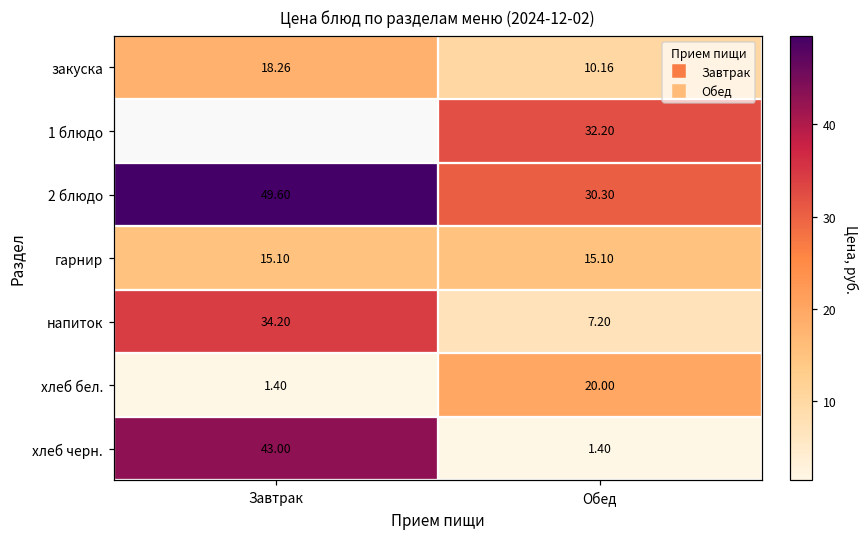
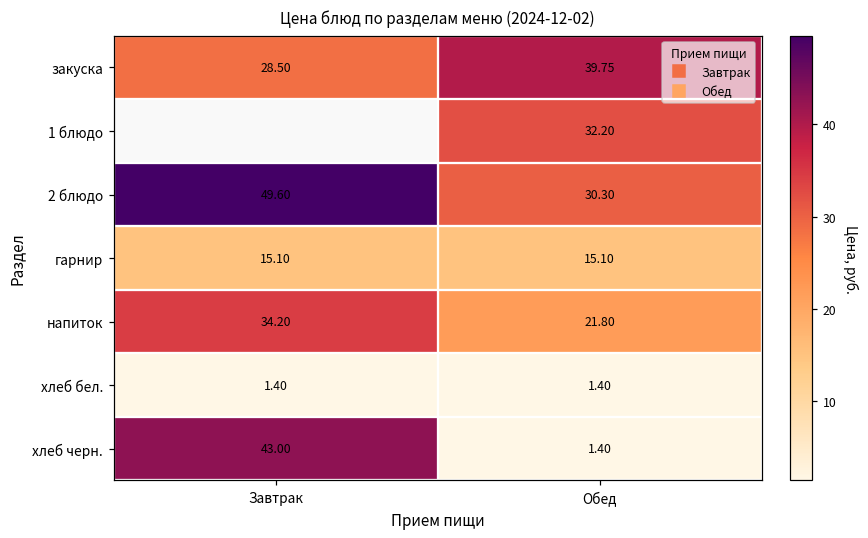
закуска, Завтрак: 18.26 -> 28.50
закуска, Обед: 10.16 -> 39.75
напиток, Обед: 7.20 -> 21.80
хлеб бел., Обед: 20.00 -> 1.40
